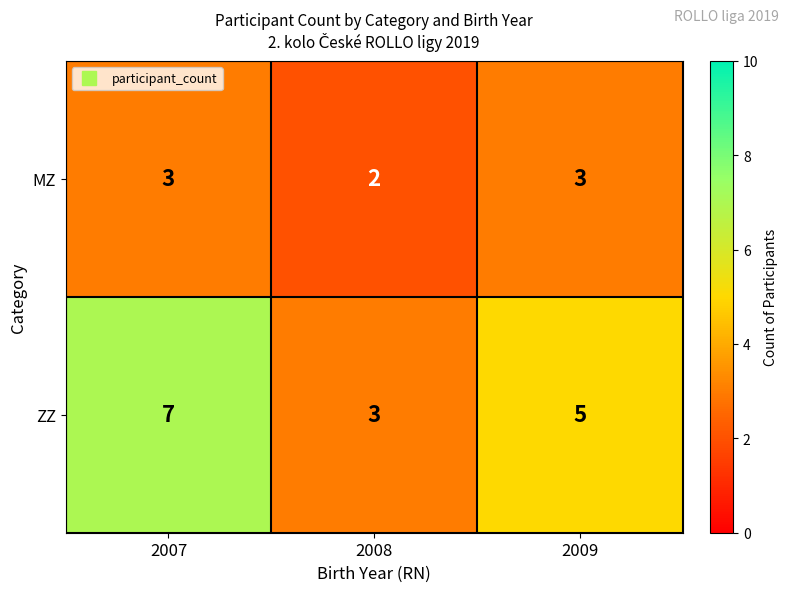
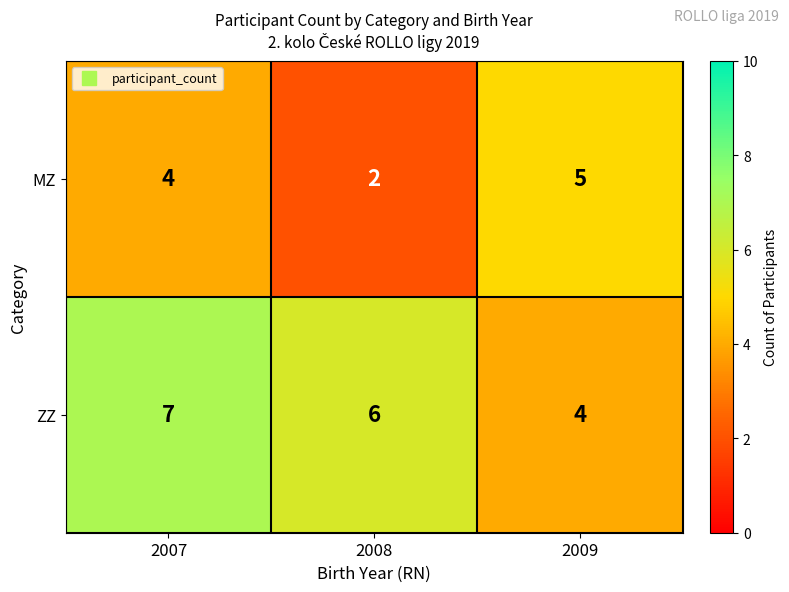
MZ, 2007: 3 -> 4
MZ, 2009: 3 -> 5
ZZ, 2008: 3 -> 6
ZZ, 2009: 5 -> 4
